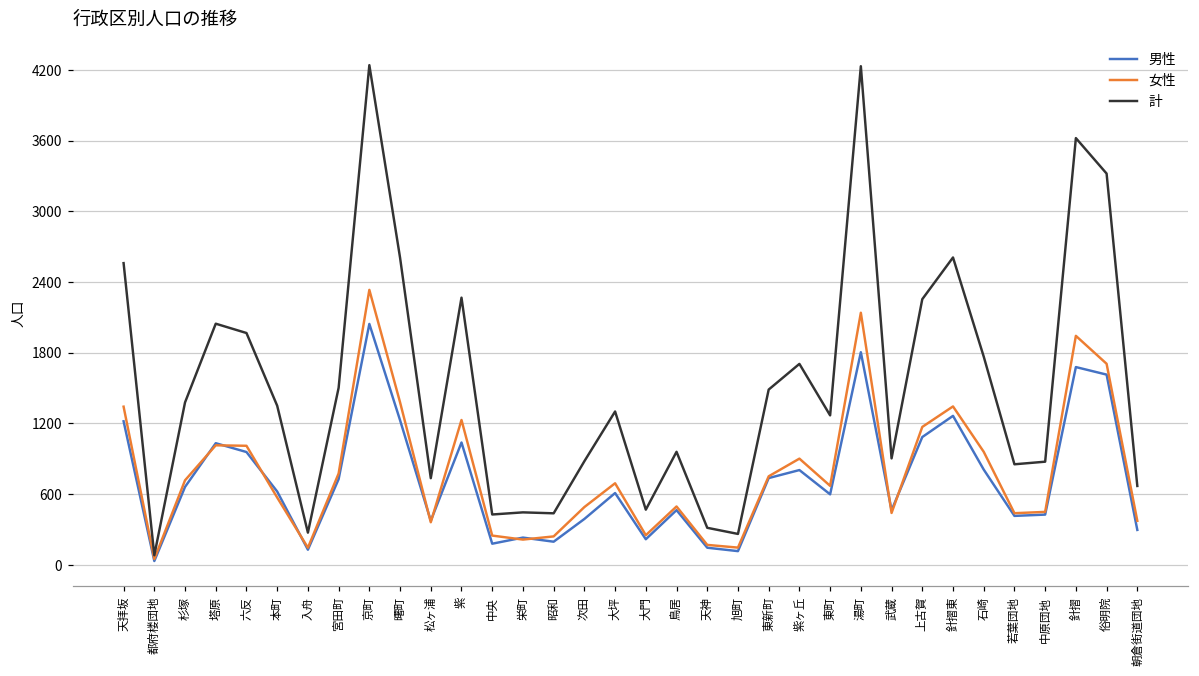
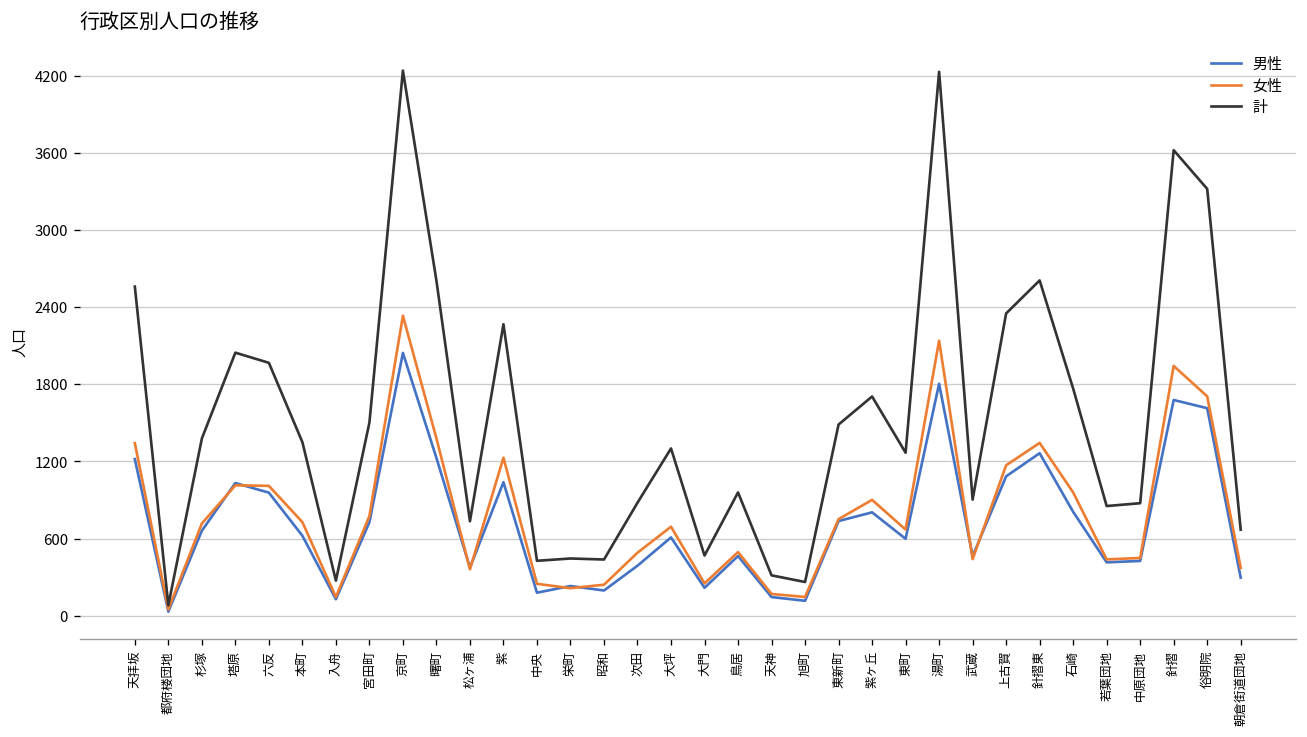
女性, 本町: 570 -> 730
計, 上古賀: 2250 -> 2350
